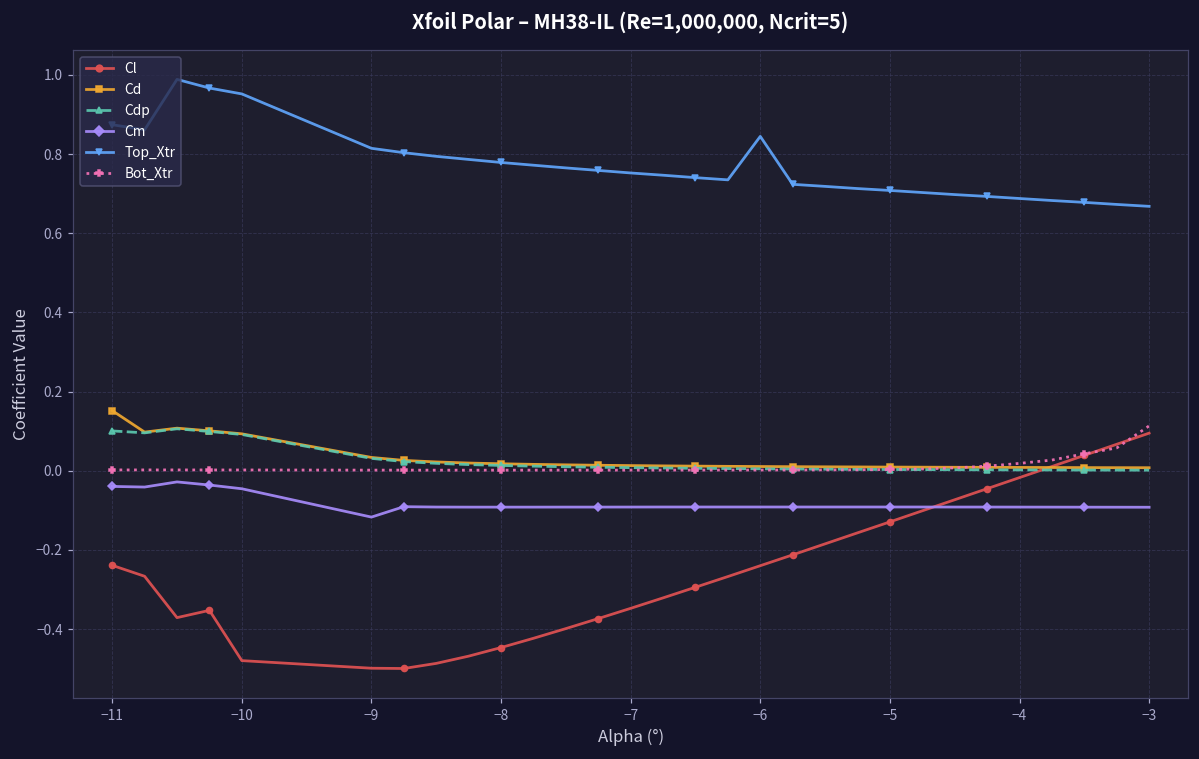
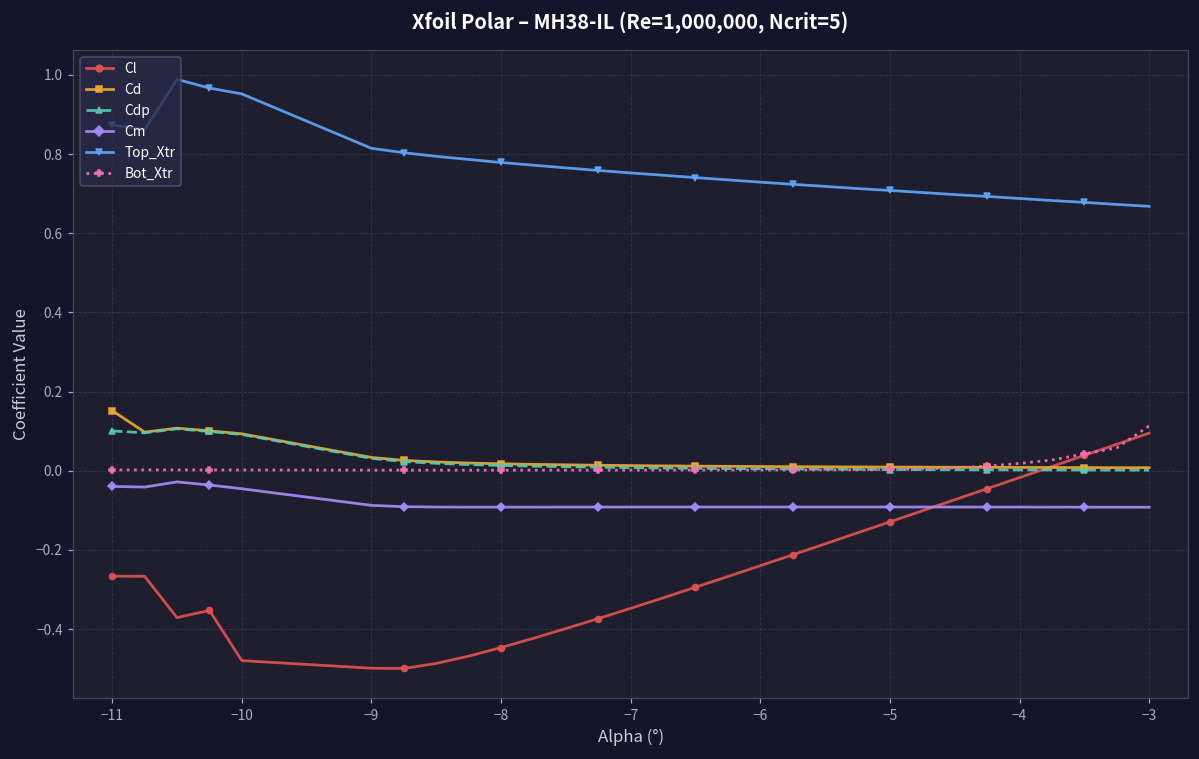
Cl, −11: -0.24 -> -0.27
Cm, −9: -0.12 -> -0.09
Top_Xtr, −6: 0.84 -> 0.73
